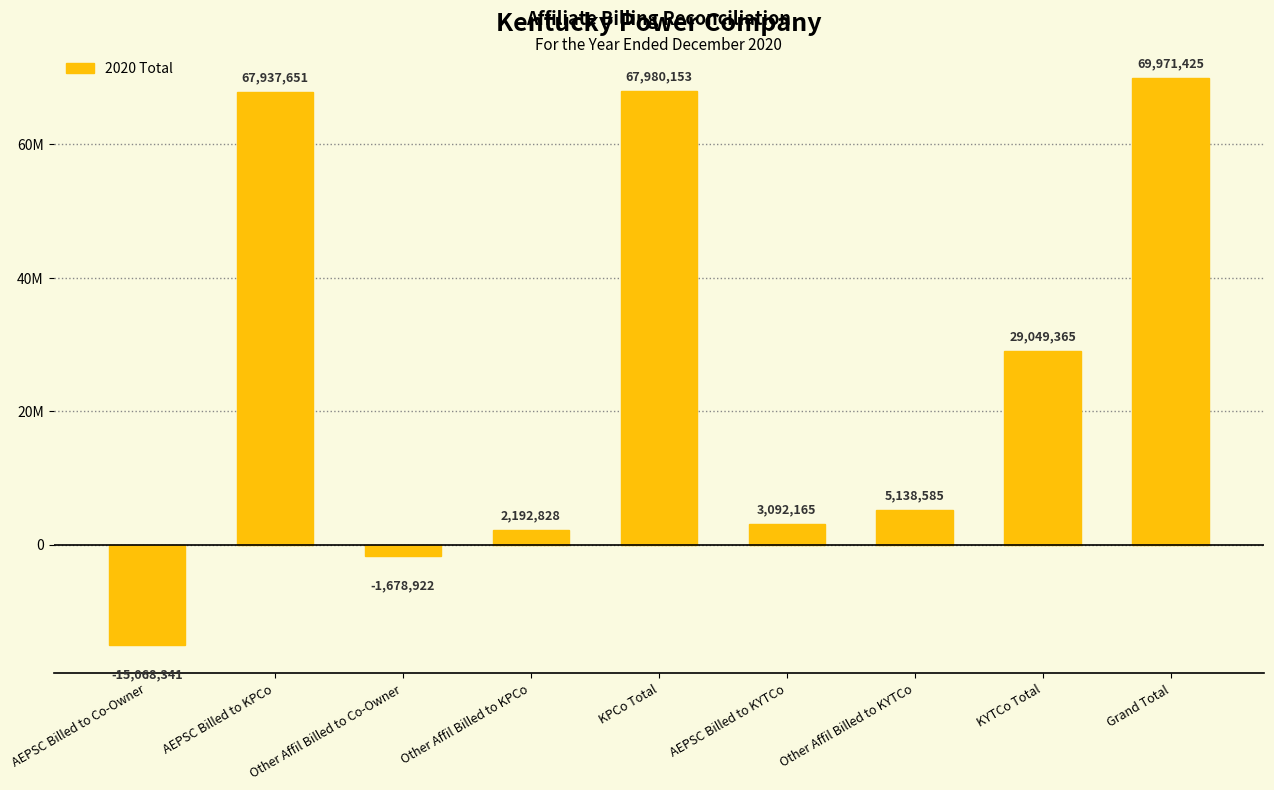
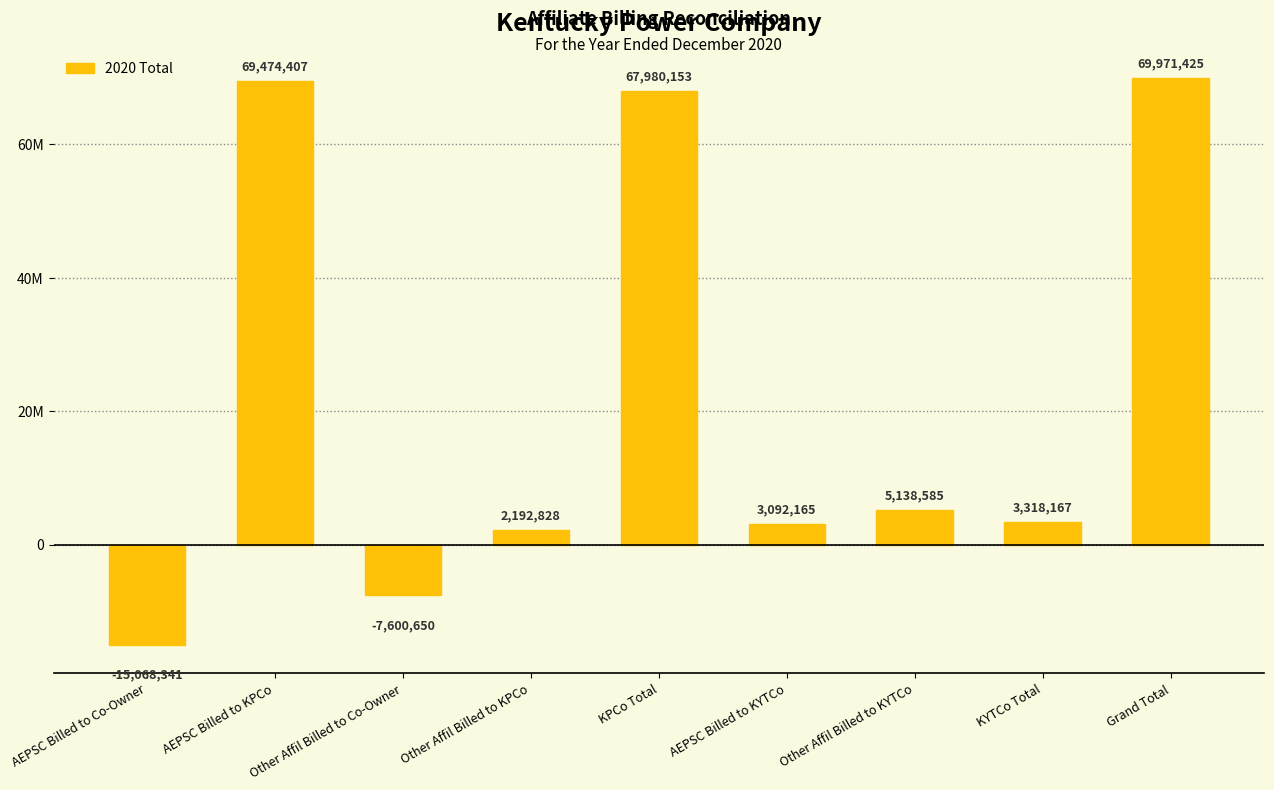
AEPSC Billed to KPCo: 67,937,651 -> 69,474,407
Other Affil Billed to Co-Owner: -1,678,922 -> -7,600,650
KYTCo Total: 29,049,365 -> 3,318,167
